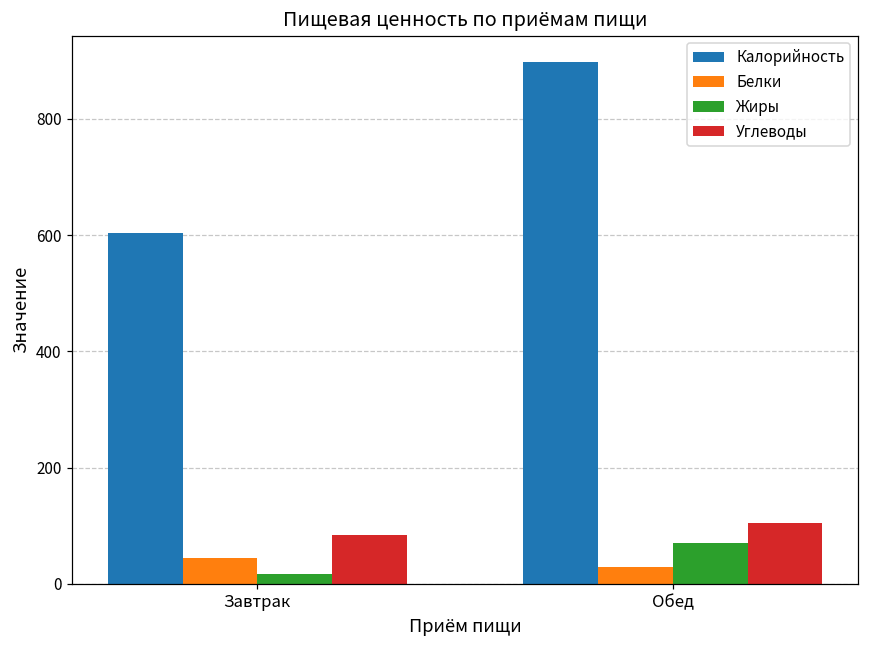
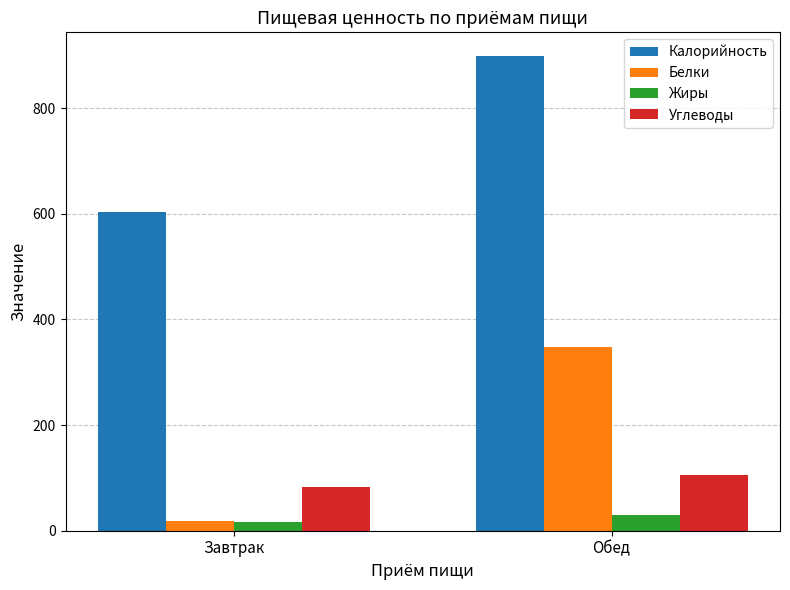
Белки, Завтрак: 40 -> 20
Белки, Обед: 30 -> 350
Жиры, Обед: 70 -> 30
